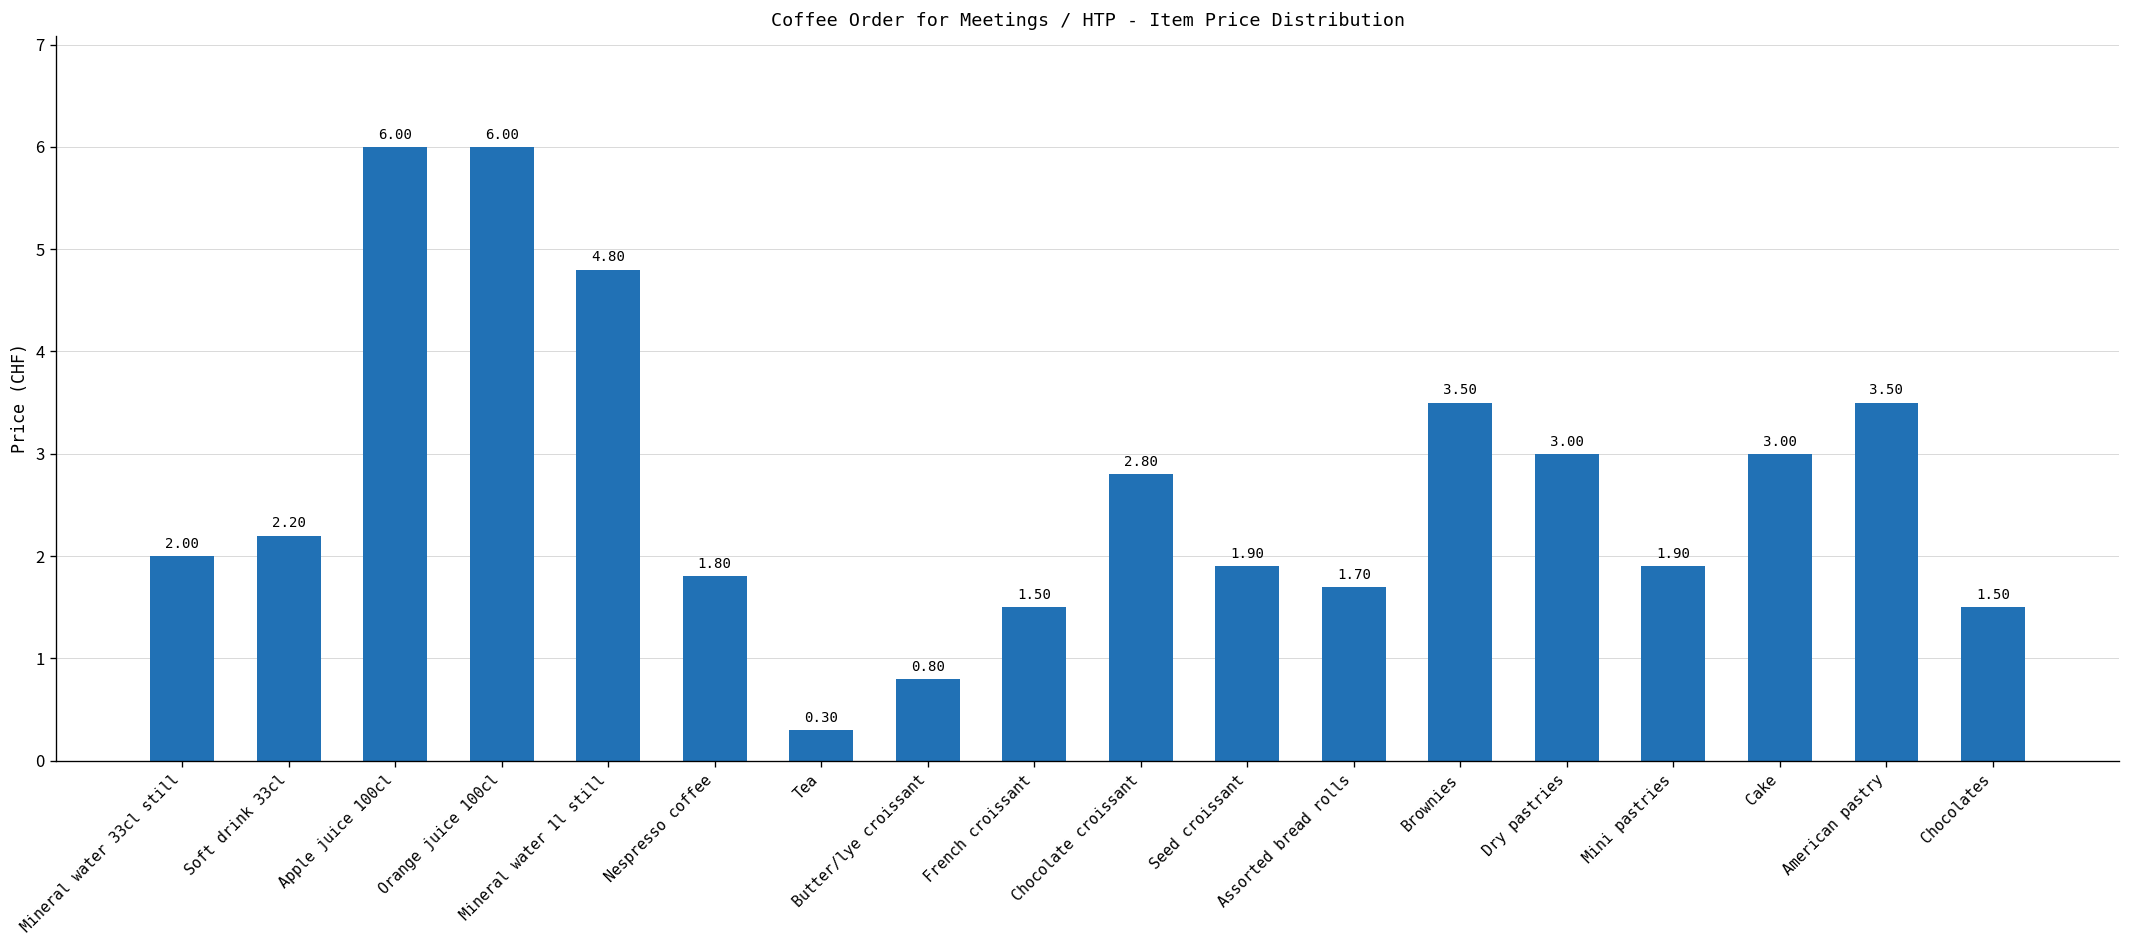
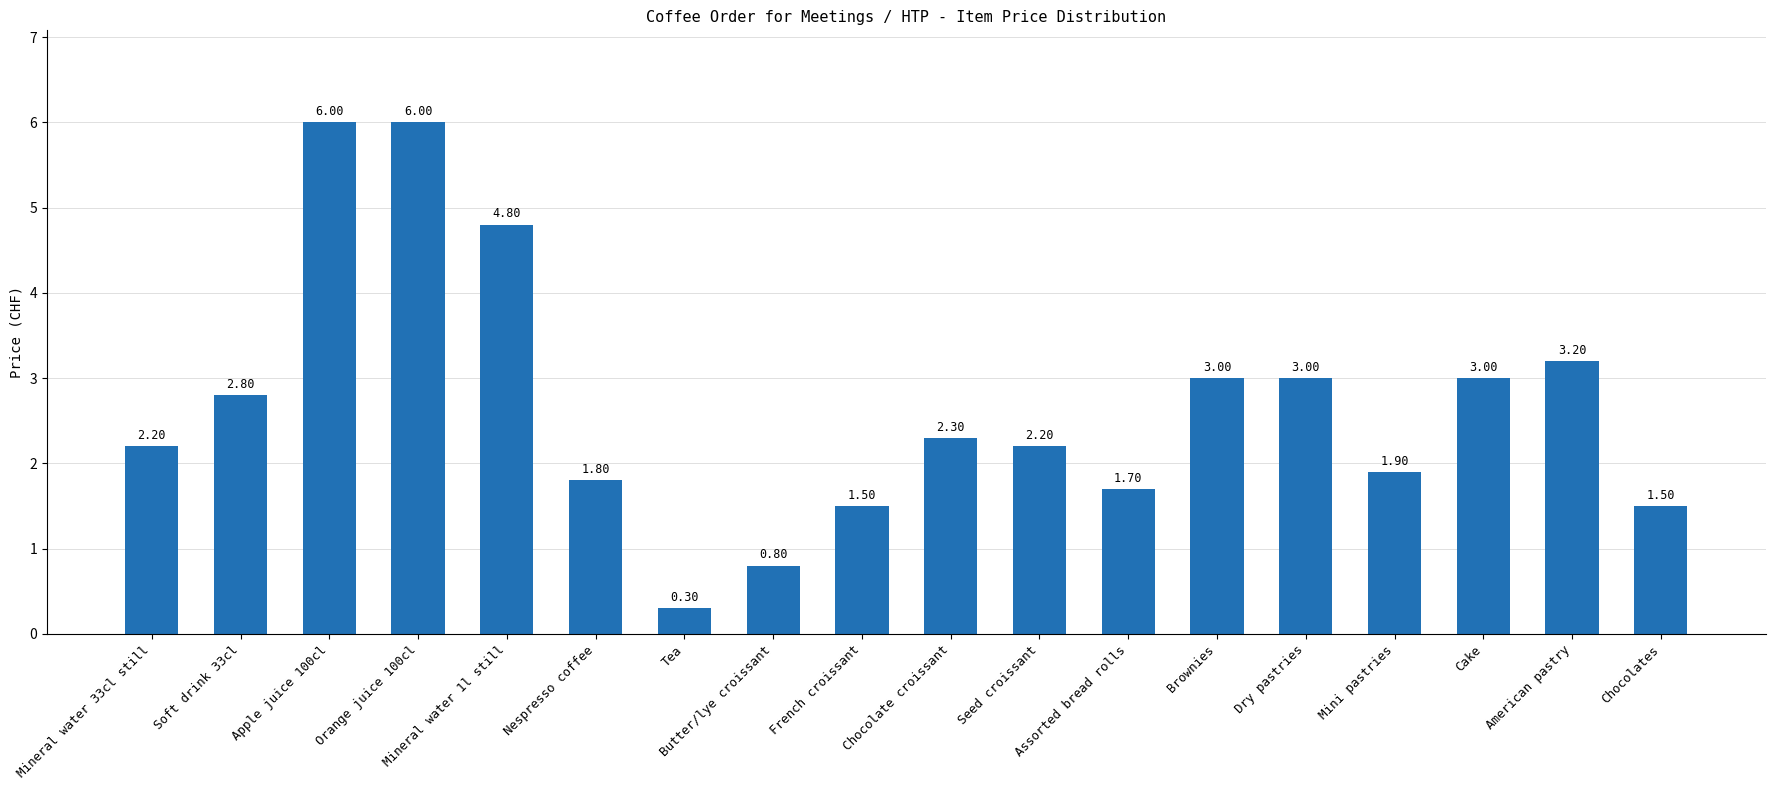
Mineral water 33cl still: 2.00 -> 2.20
Soft drink 33cl: 2.20 -> 2.80
Chocolate croissant: 2.80 -> 2.30
Seed croissant: 1.90 -> 2.20
Brownies: 3.50 -> 3.00
American pastry: 3.50 -> 3.20
